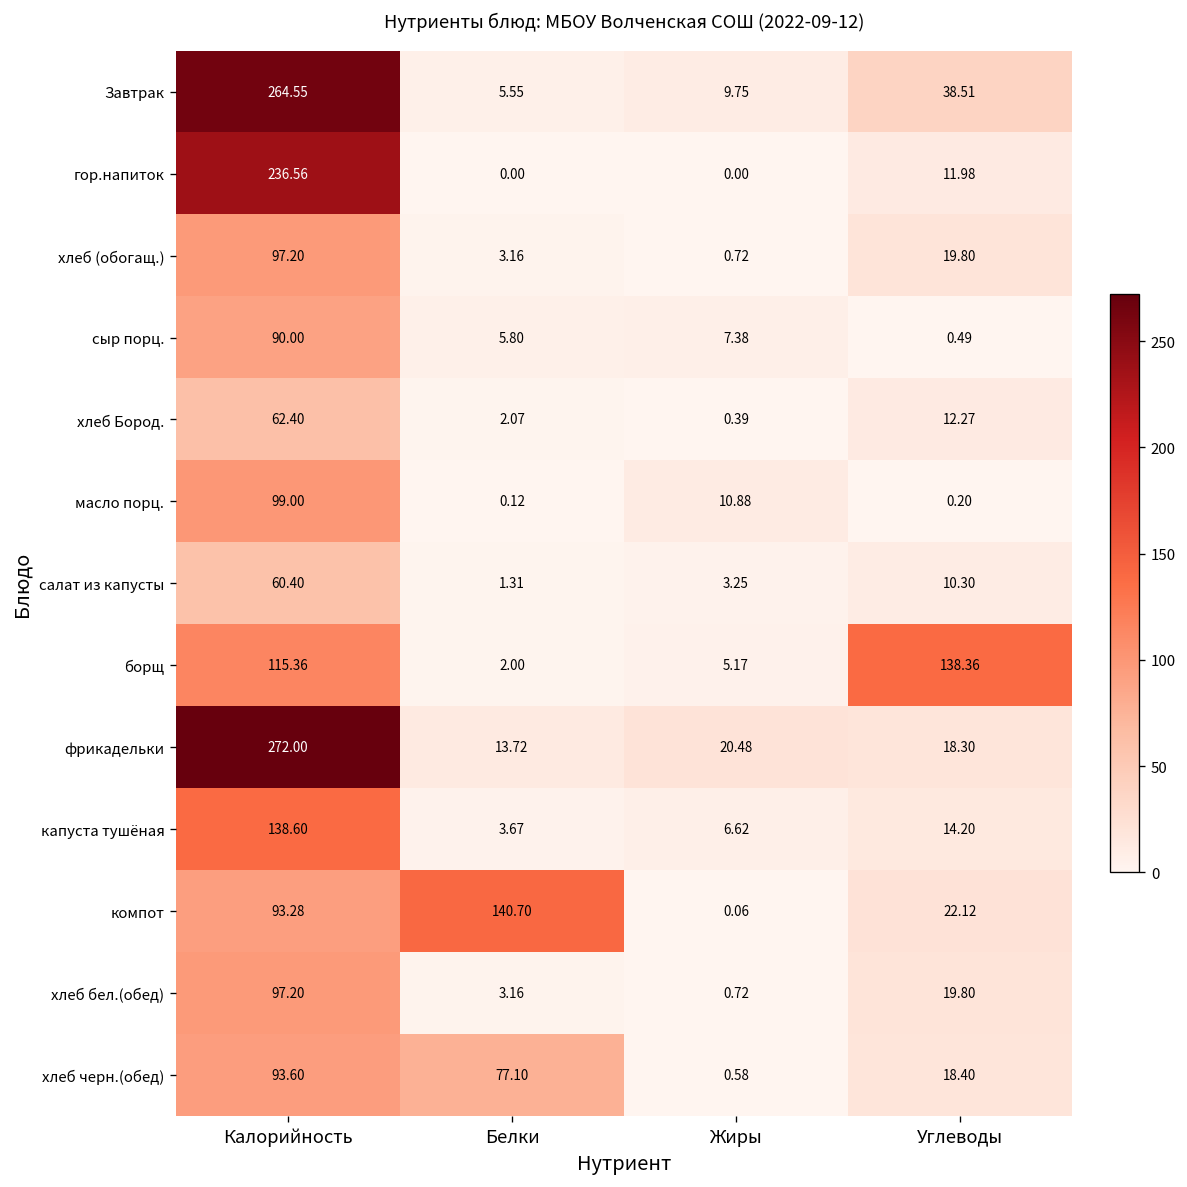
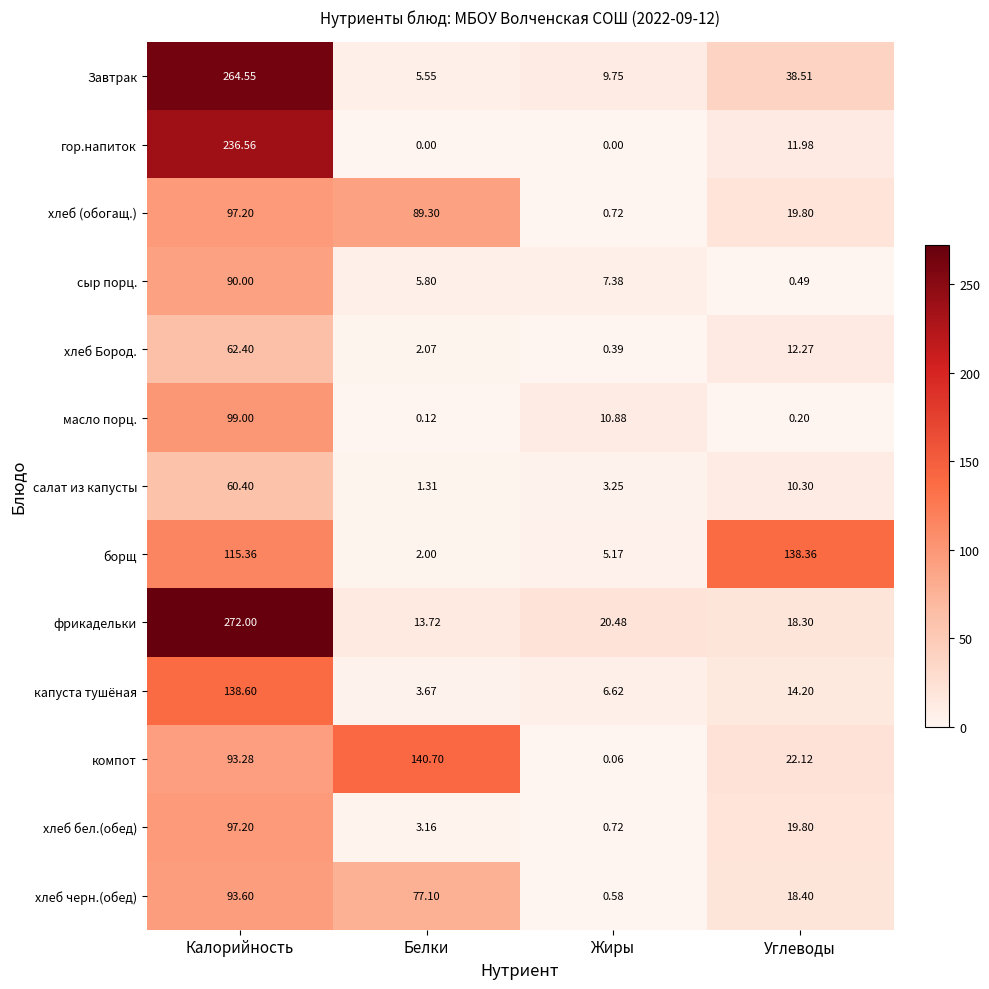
хлеб (обогащ.), Белки: 3.16 -> 89.30
